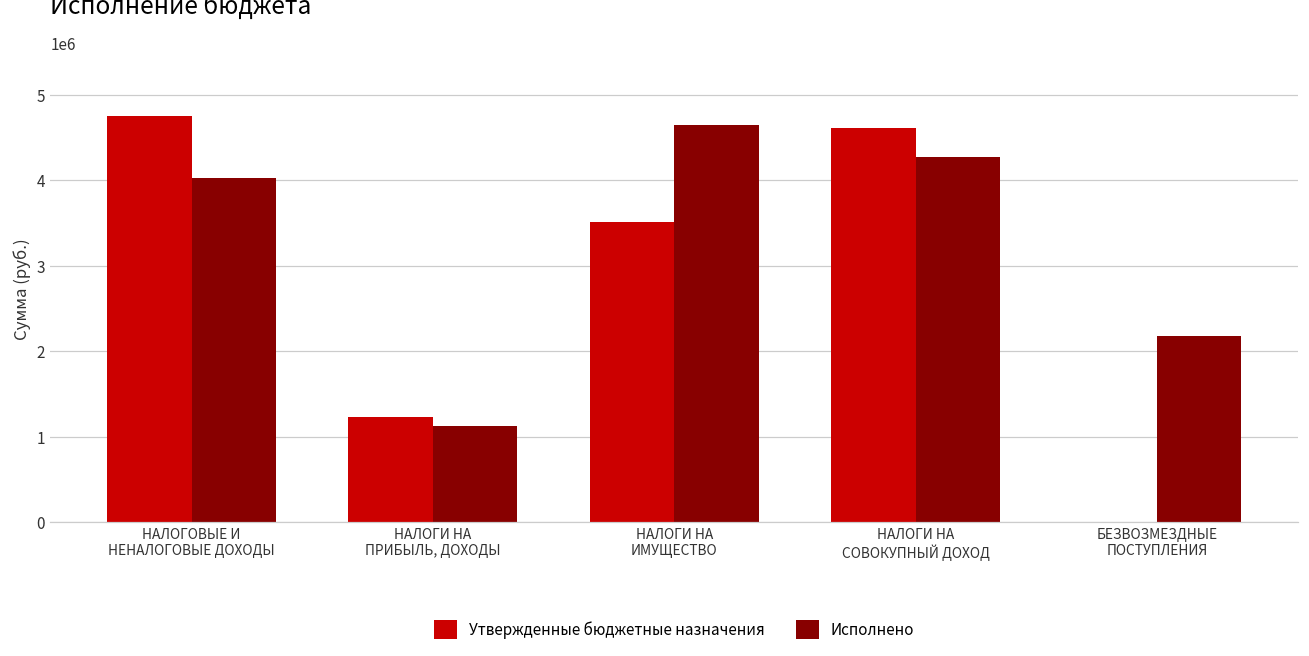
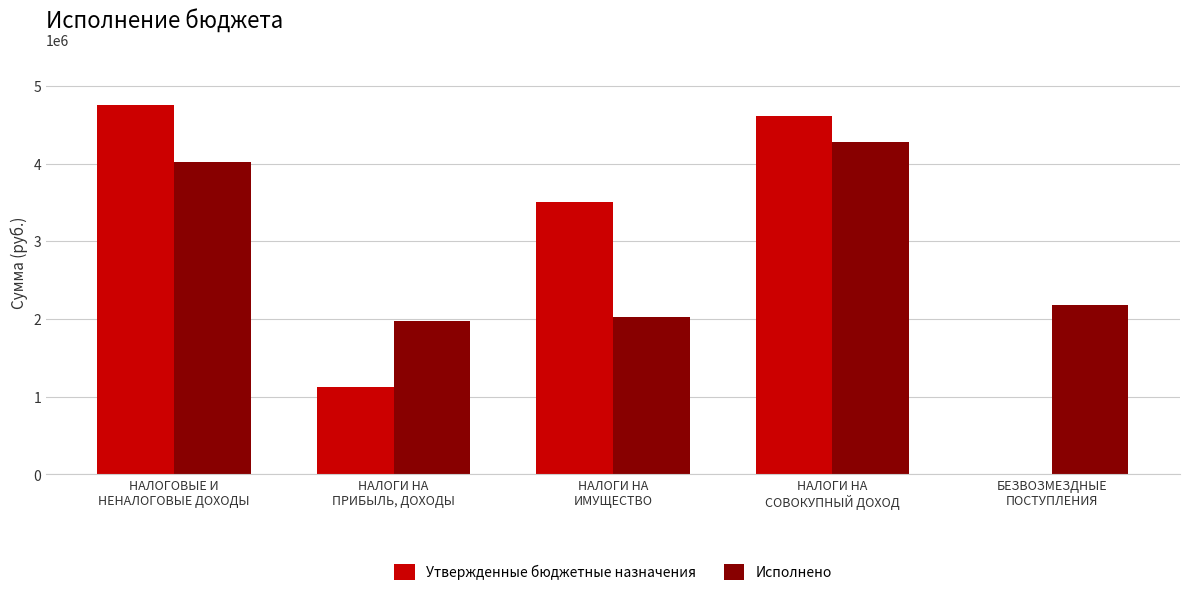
Утвержденные бюджетные назначения, НАЛОГИ НА ПРИБЫЛЬ, ДОХОДЫ: 1200000 -> 1100000
Исполнено, НАЛОГИ НА ПРИБЫЛЬ, ДОХОДЫ: 1100000 -> 2000000
Исполнено, НАЛОГИ НА ИМУЩЕСТВО: 4600000 -> 2000000
